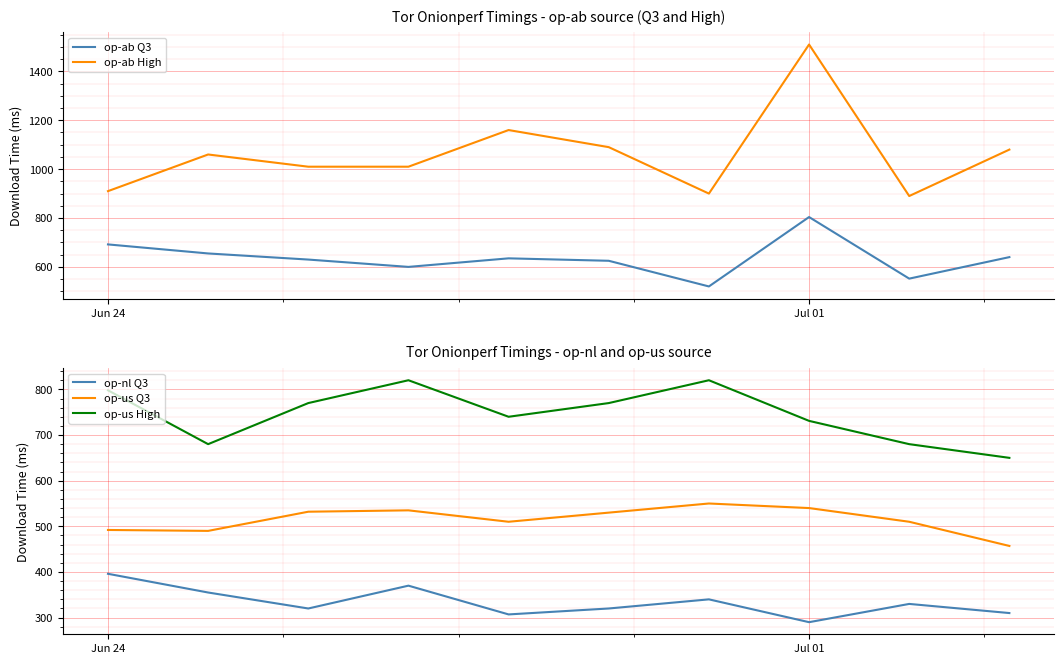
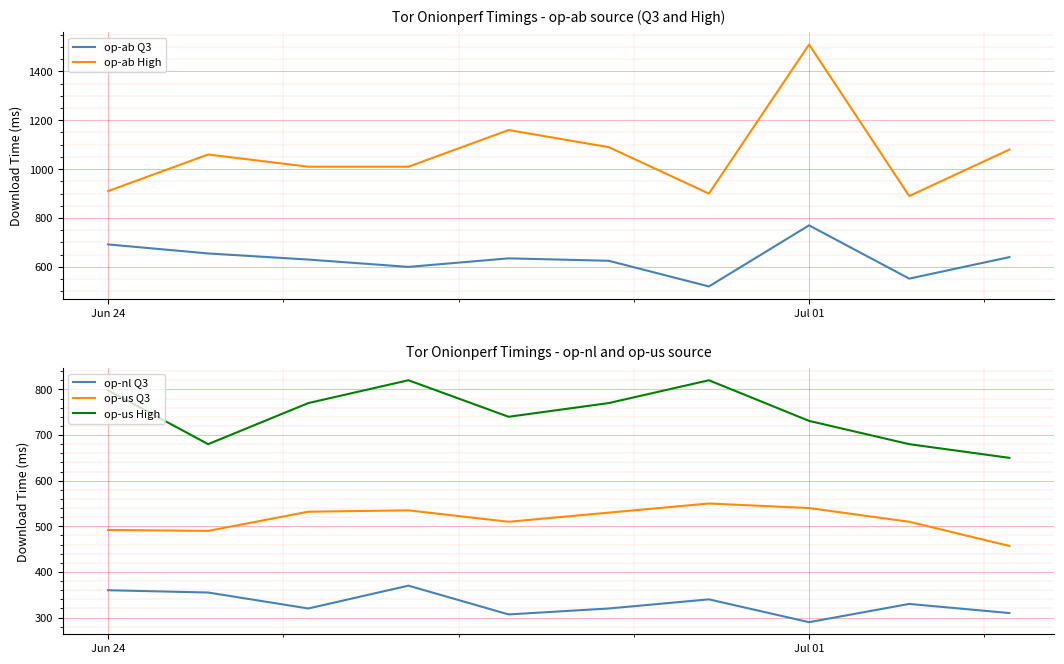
Tor Onionperf Timings - op-ab source (Q3 and High), op-ab Q3, Jul 01: 800 -> 770
Tor Onionperf Timings - op-nl and op-us source, op-nl Q3, Jun 24: 400 -> 360
